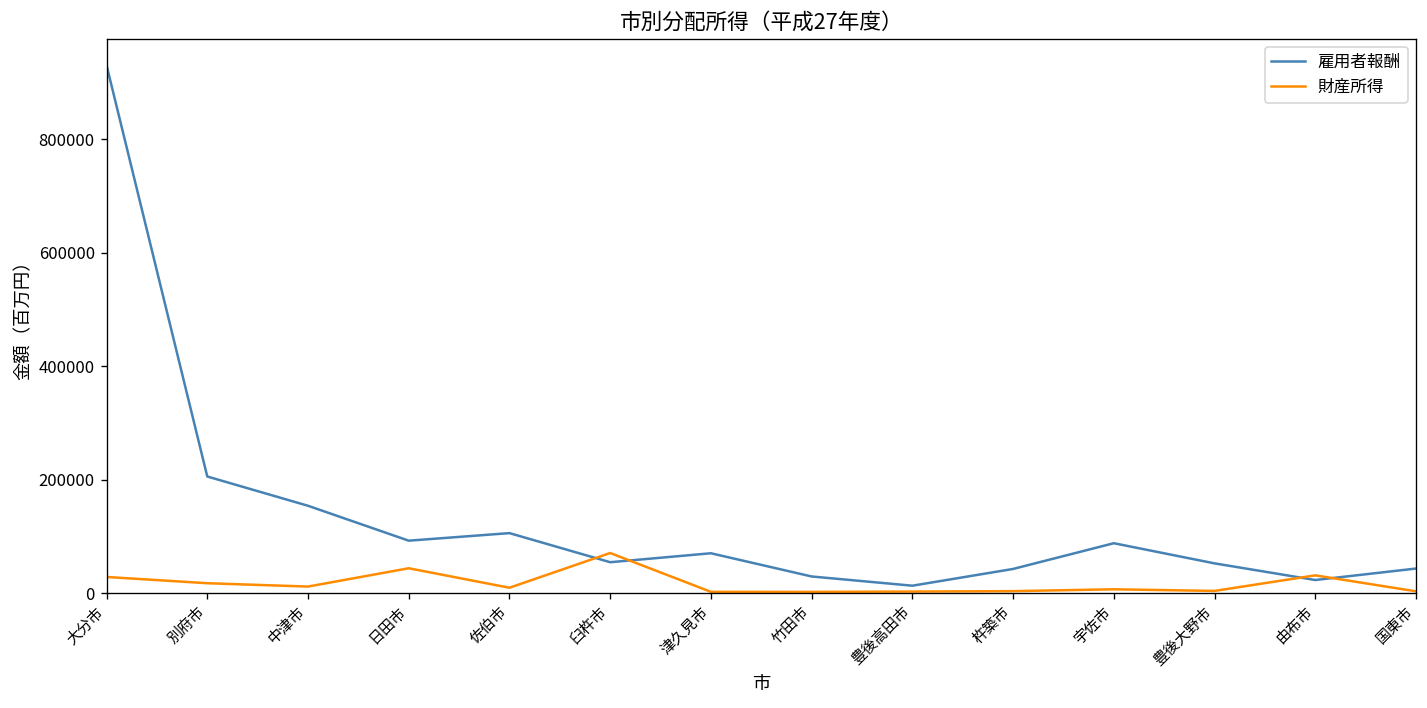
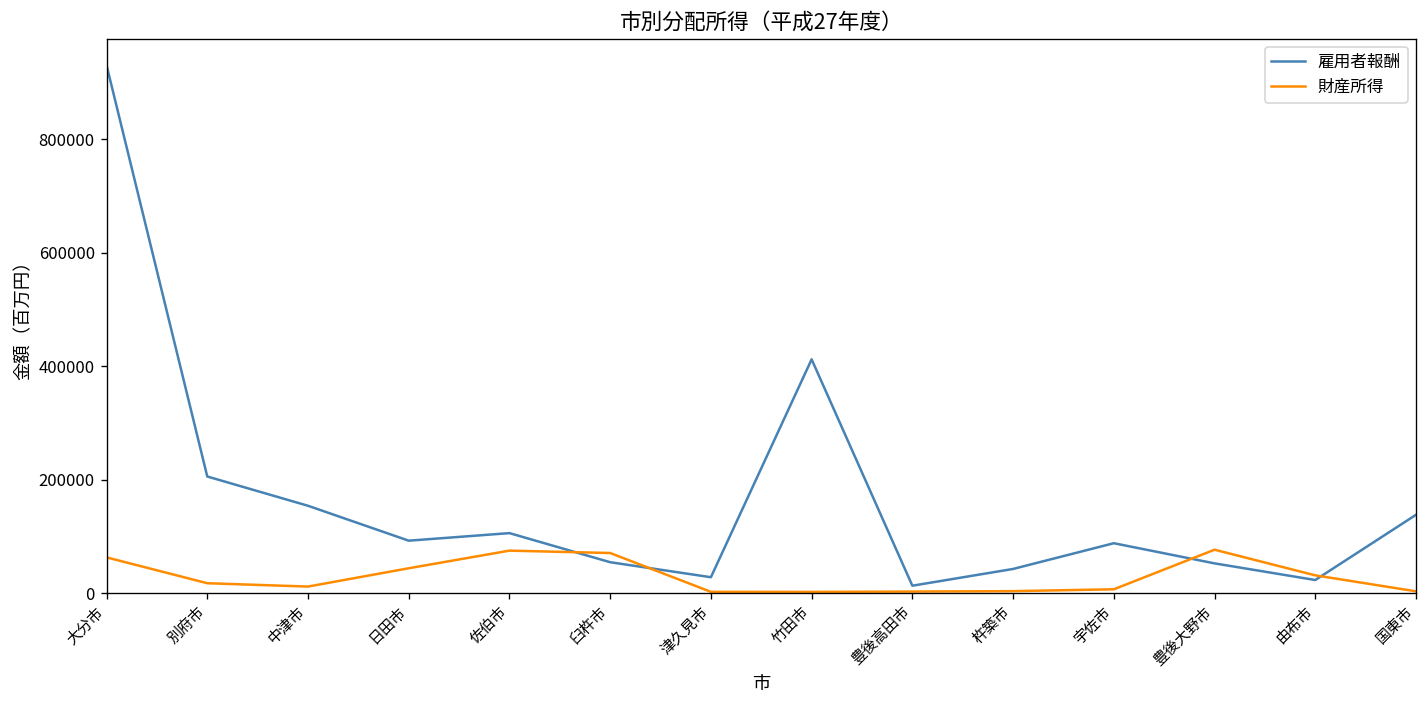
財産所得, 大分市: 30000 -> 60000
財産所得, 佐伯市: 10000 -> 70000
雇用者報酬, 津久見市: 70000 -> 30000
雇用者報酬, 竹田市: 30000 -> 410000
財産所得, 豊後大野市: 0 -> 80000
雇用者報酬, 国東市: 40000 -> 140000
